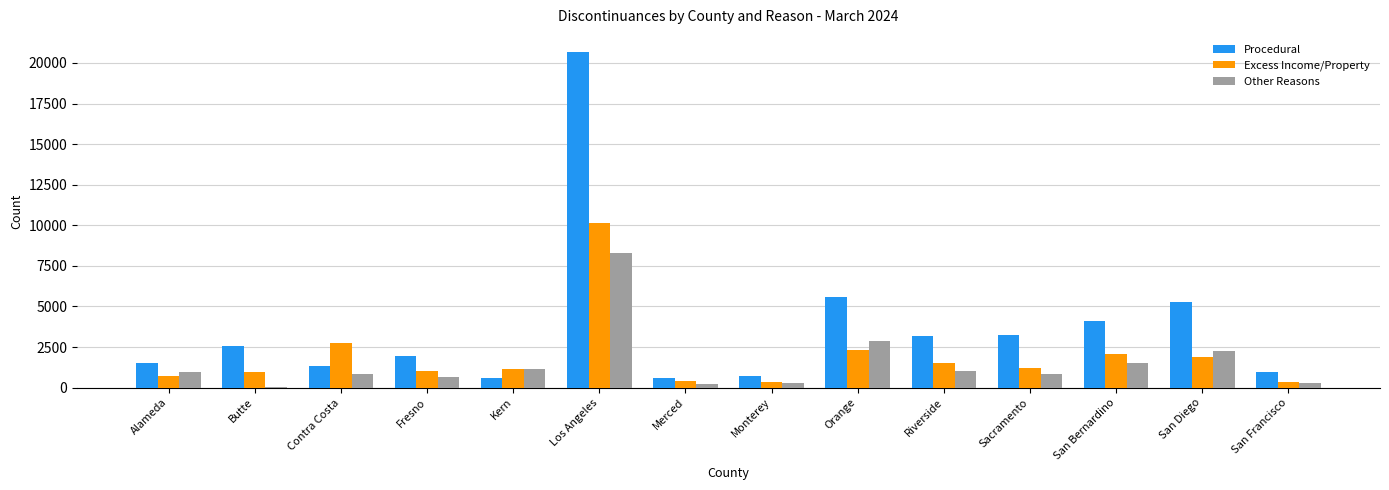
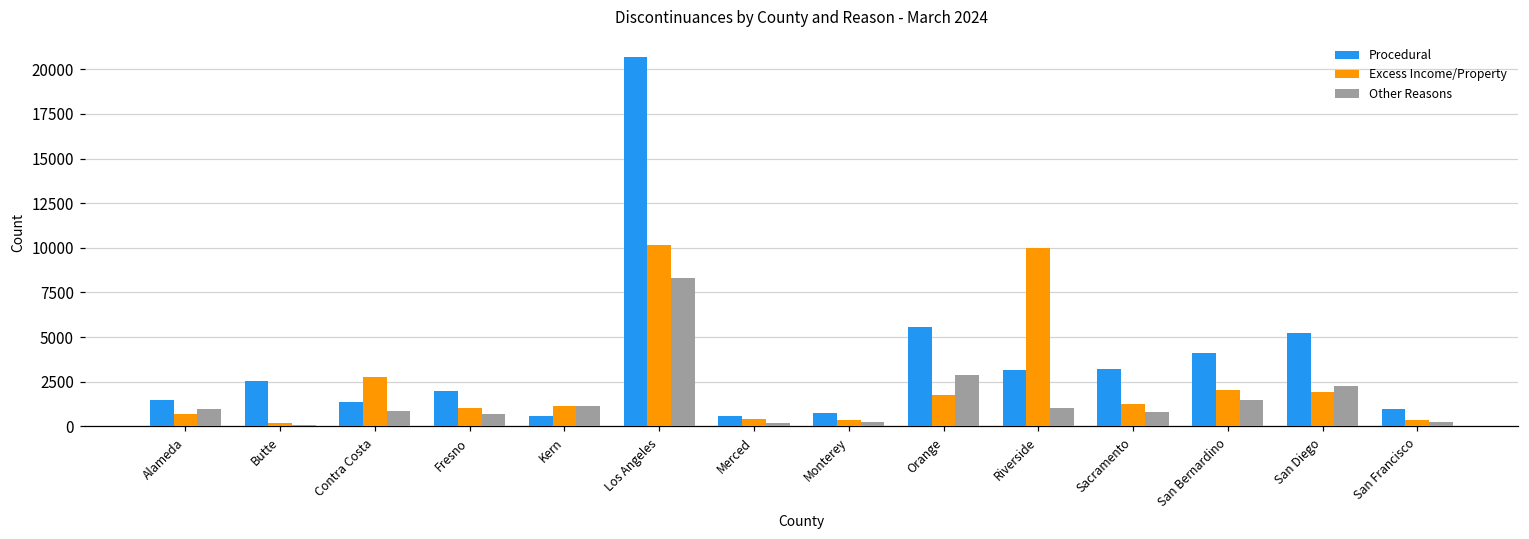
Excess Income/Property, Butte: 1000 -> 200
Excess Income/Property, Orange: 2300 -> 1800
Excess Income/Property, Riverside: 1500 -> 10000
